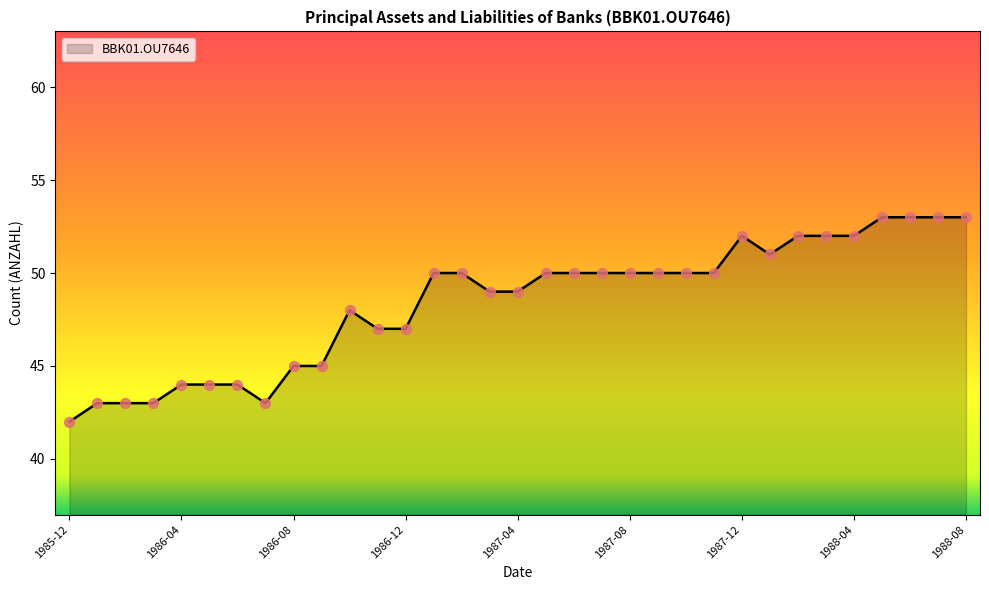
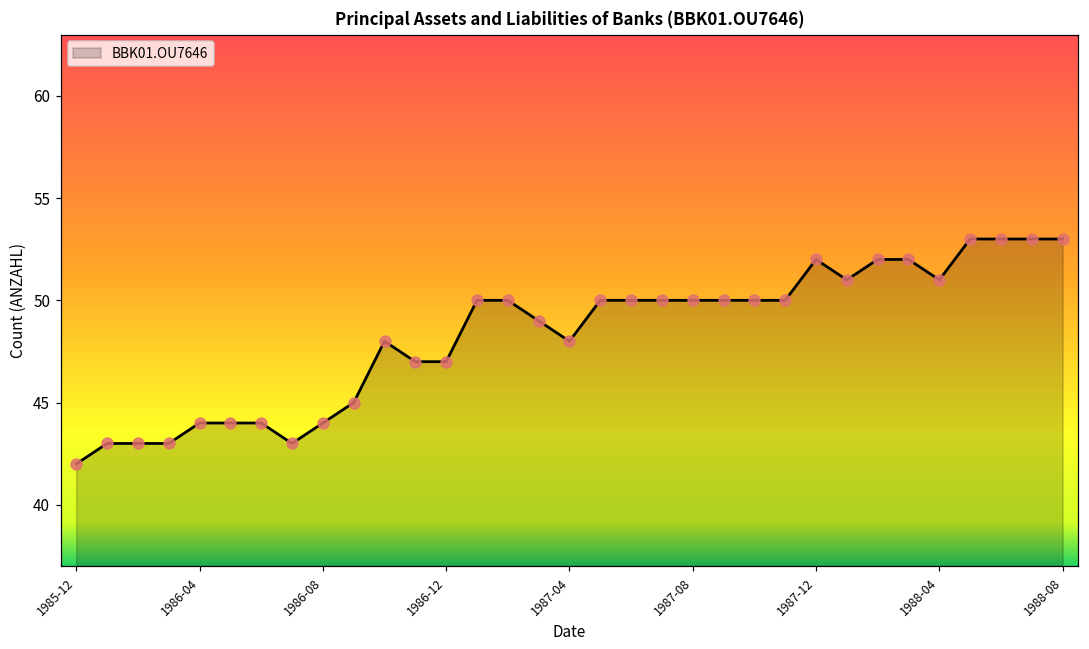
1986-08: 45 -> 44
1987-04: 49 -> 48
1988-04: 52 -> 51
